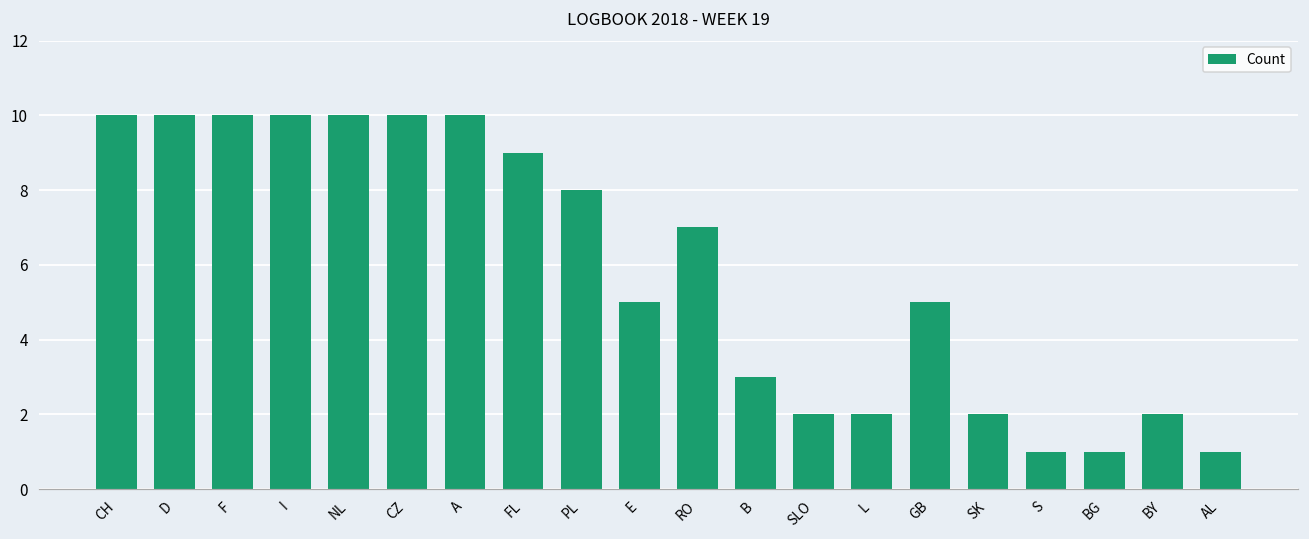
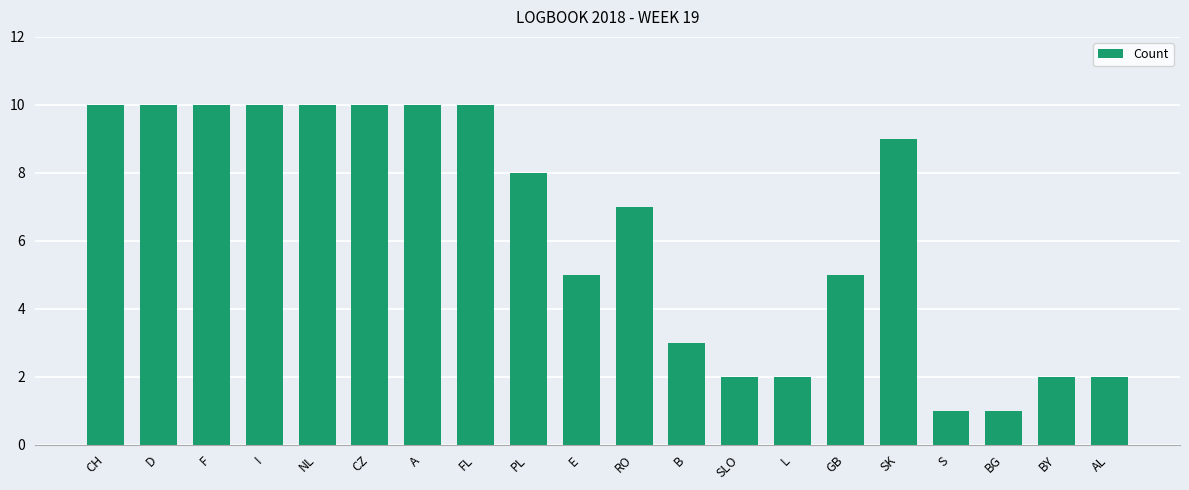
FL: 9 -> 10
SK: 2 -> 9
AL: 1 -> 2
